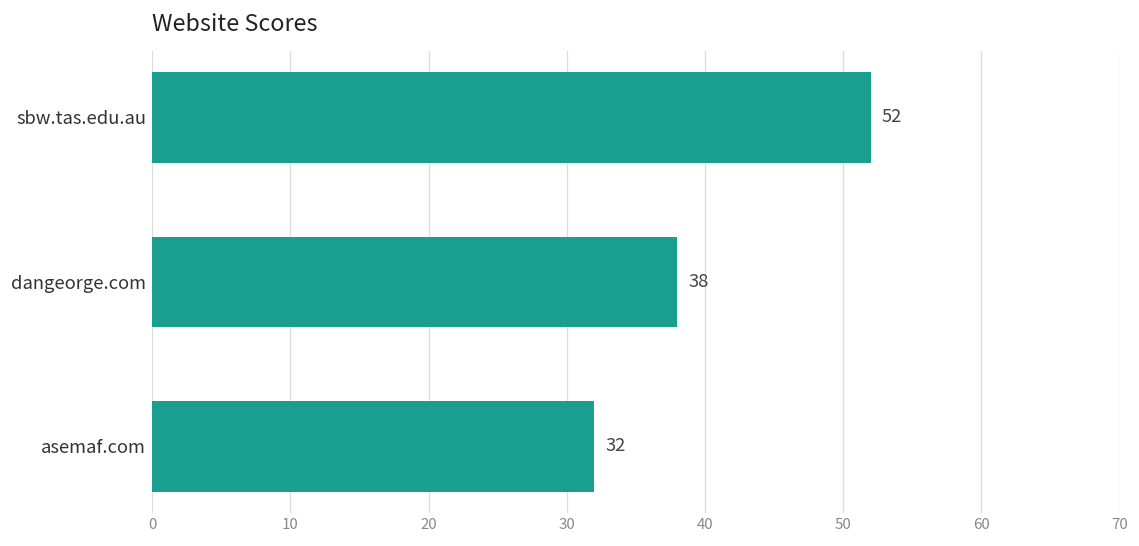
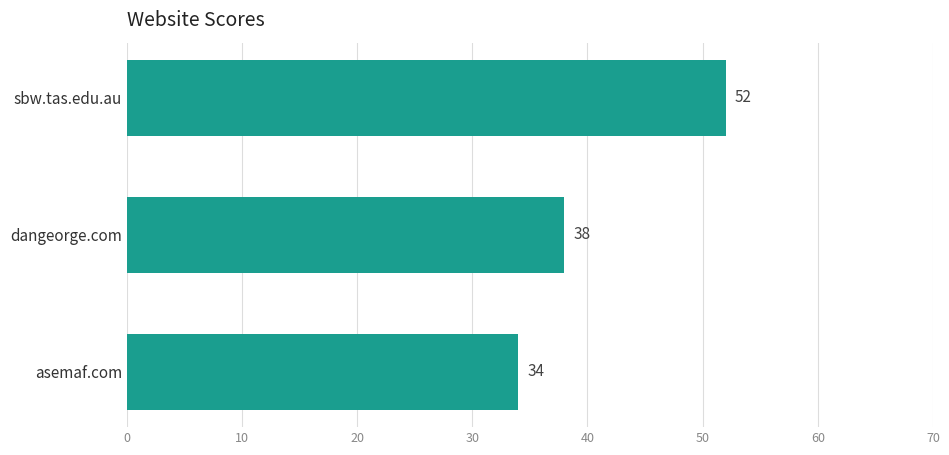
asemaf.com: 32 -> 34
